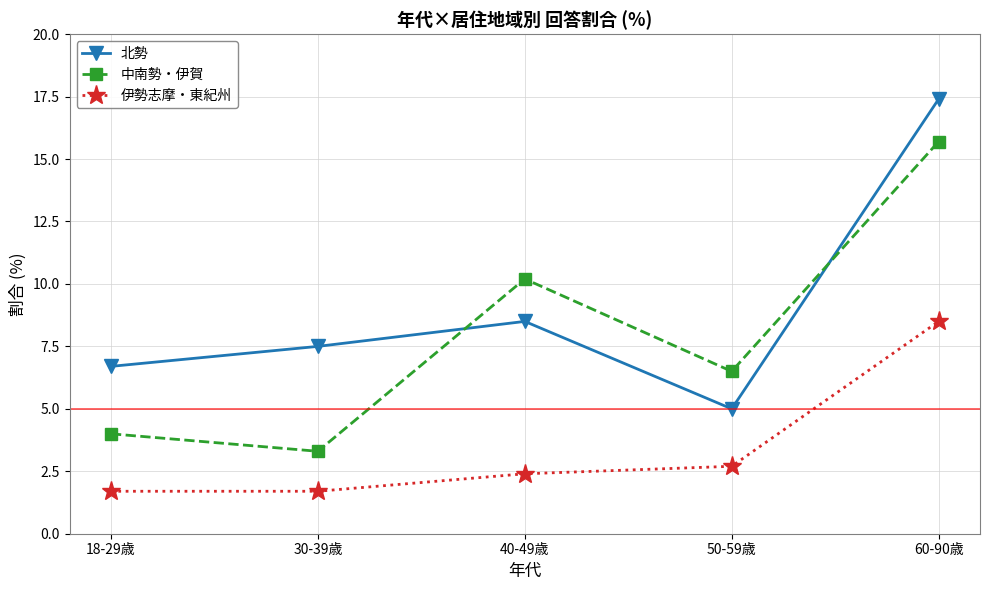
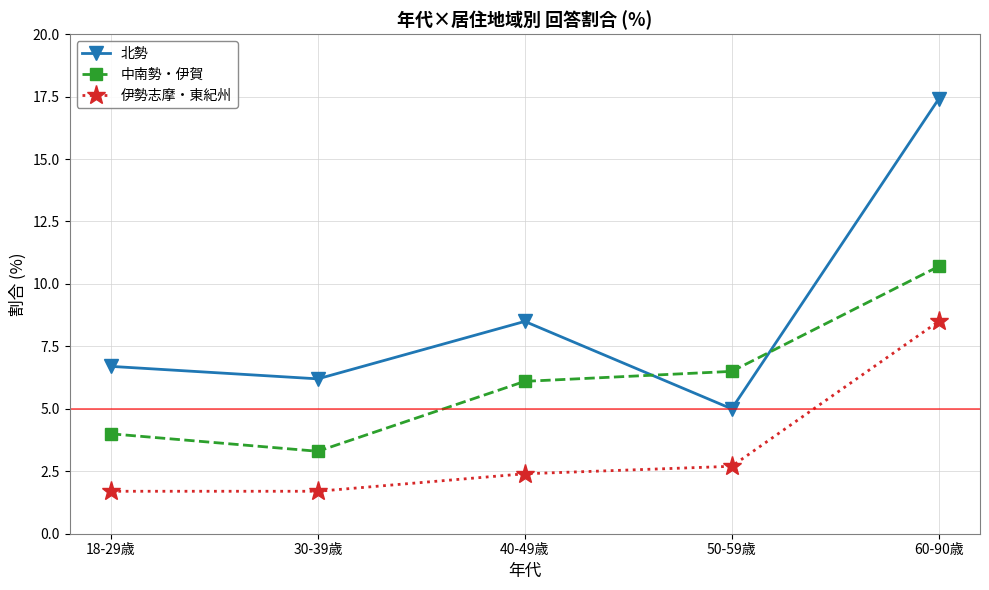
北勢, 30-39歳: 7.5 -> 6.2
中南勢・伊賀, 40-49歳: 10.2 -> 6.1
中南勢・伊賀, 60-90歳: 15.7 -> 10.7
